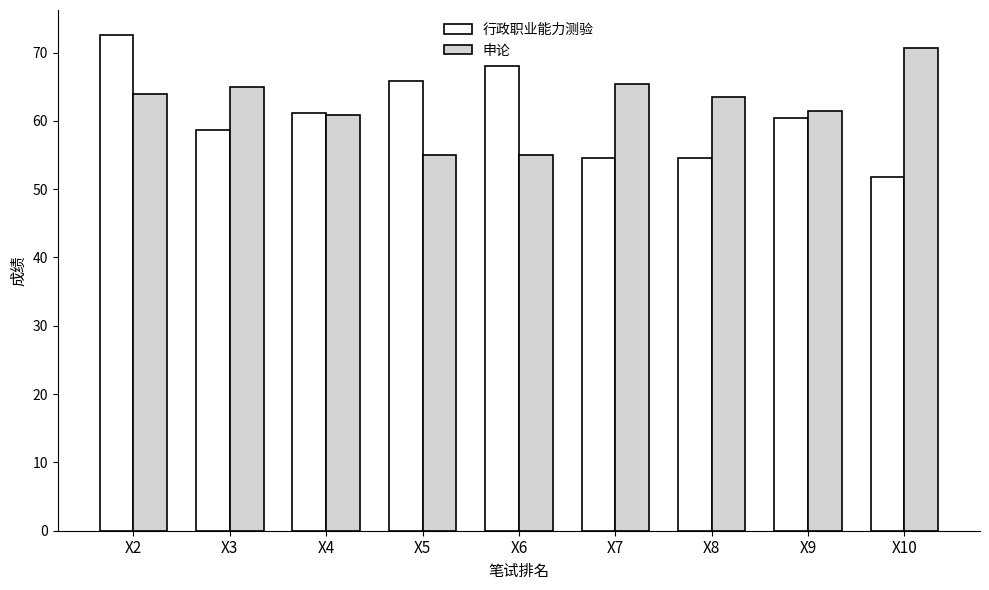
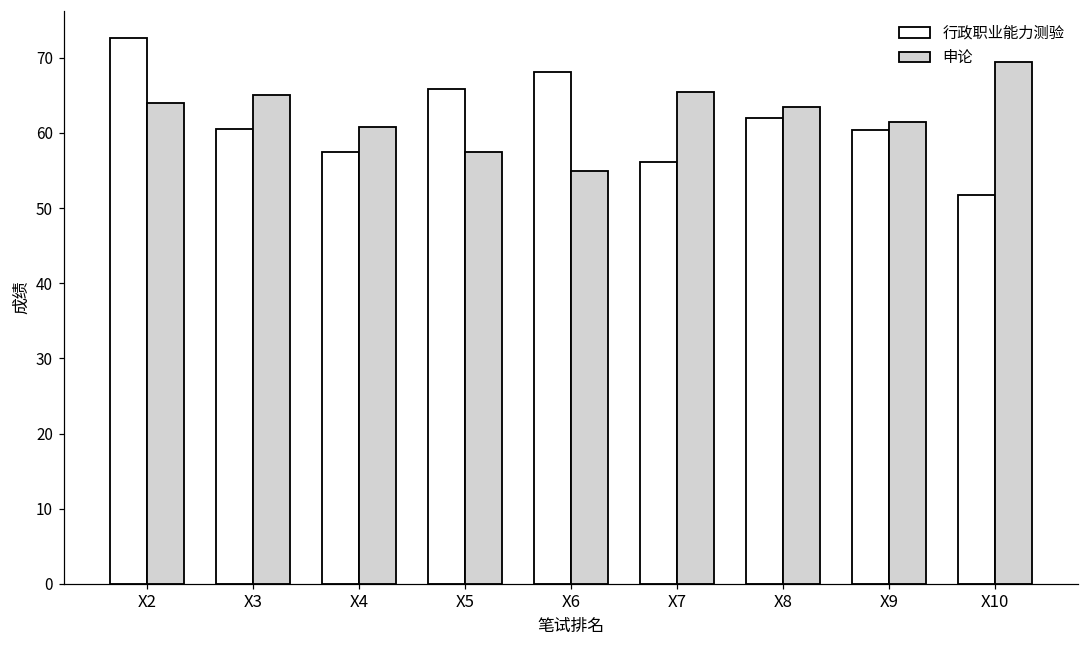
行政职业能力测验, X3: 59 -> 61
行政职业能力测验, X4: 61 -> 57
申论, X5: 55 -> 58
行政职业能力测验, X7: 55 -> 56
行政职业能力测验, X8: 55 -> 62
申论, X10: 71 -> 70
